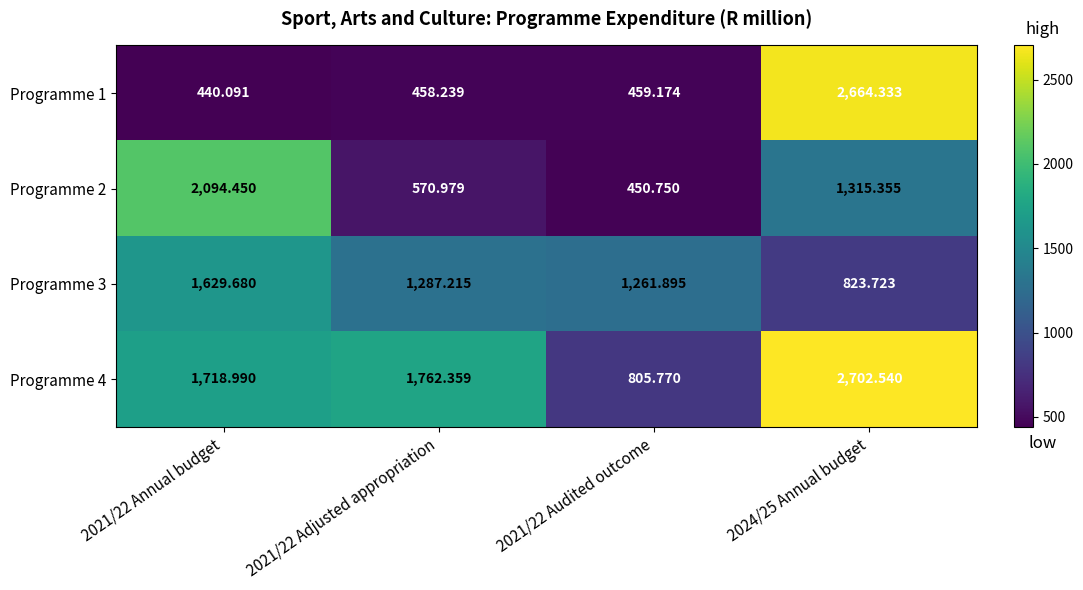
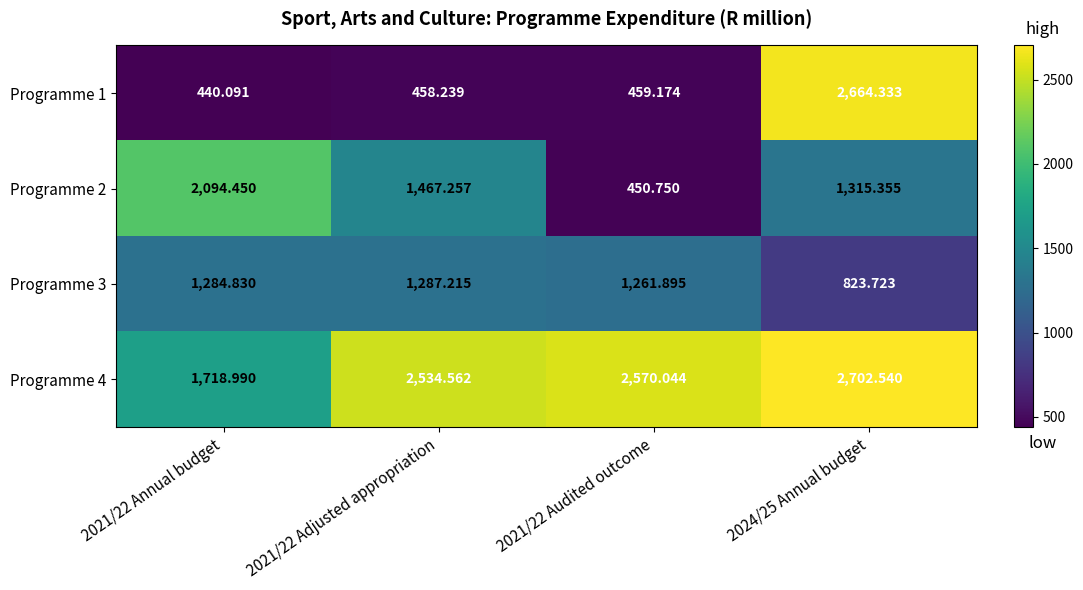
Programme 2, 2021/22 Adjusted appropriation: 570.979 -> 1,467.257
Programme 3, 2021/22 Annual budget: 1,629.680 -> 1,284.830
Programme 4, 2021/22 Adjusted appropriation: 1,762.359 -> 2,534.562
Programme 4, 2021/22 Audited outcome: 805.770 -> 2,570.044
